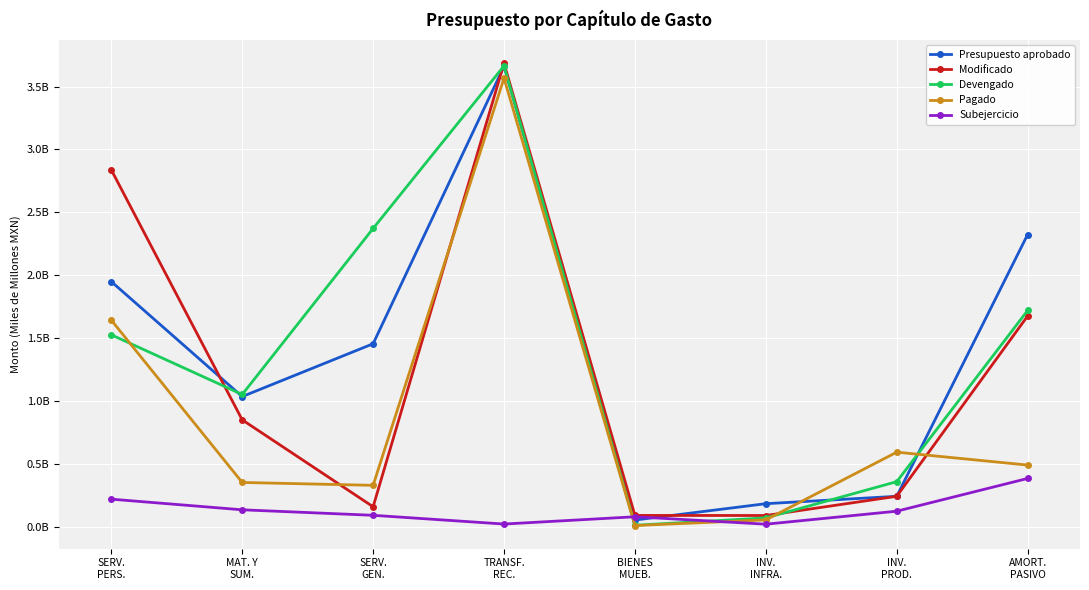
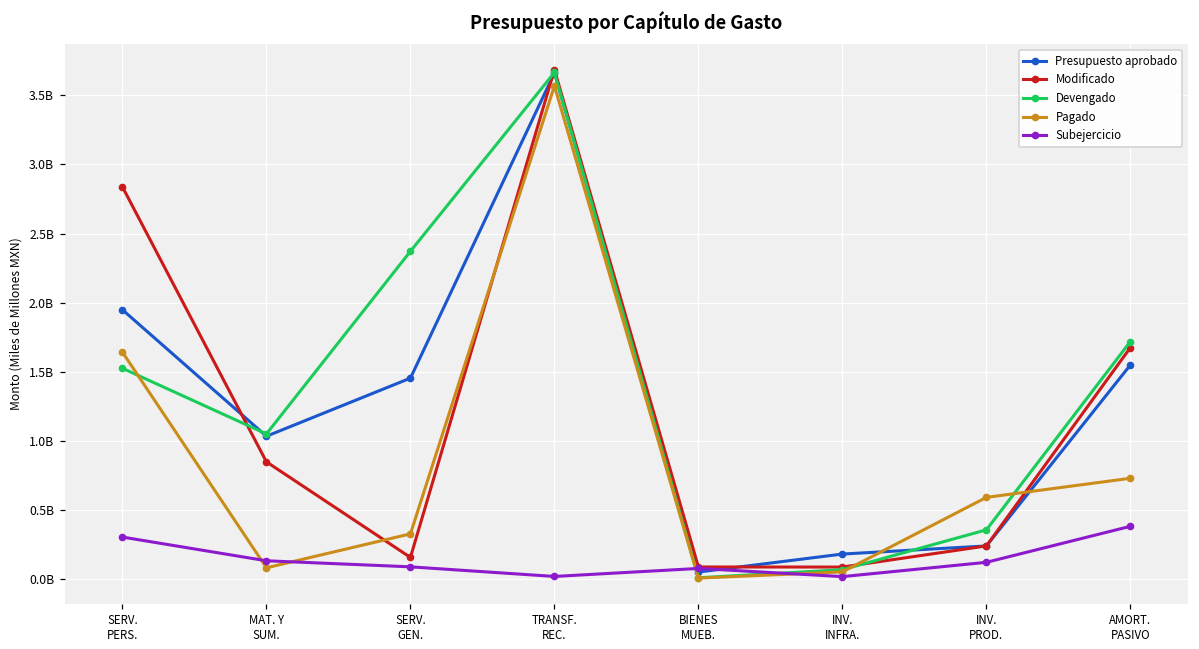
Subejercicio, SERV. PERS.: 220000000 -> 300000000
Pagado, MAT. Y SUM.: 350000000 -> 80000000
Presupuesto aprobado, AMORT. PASIVO: 2320000000 -> 1550000000
Pagado, AMORT. PASIVO: 490000000 -> 730000000
